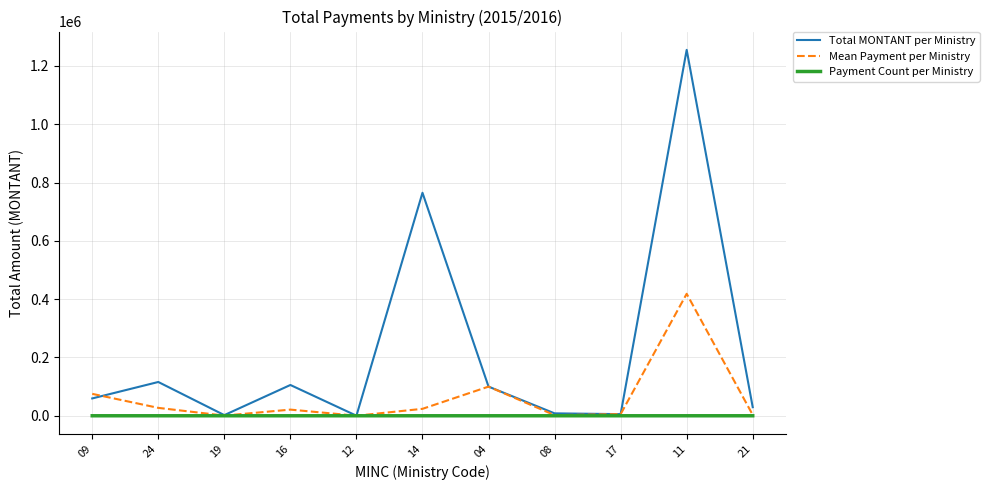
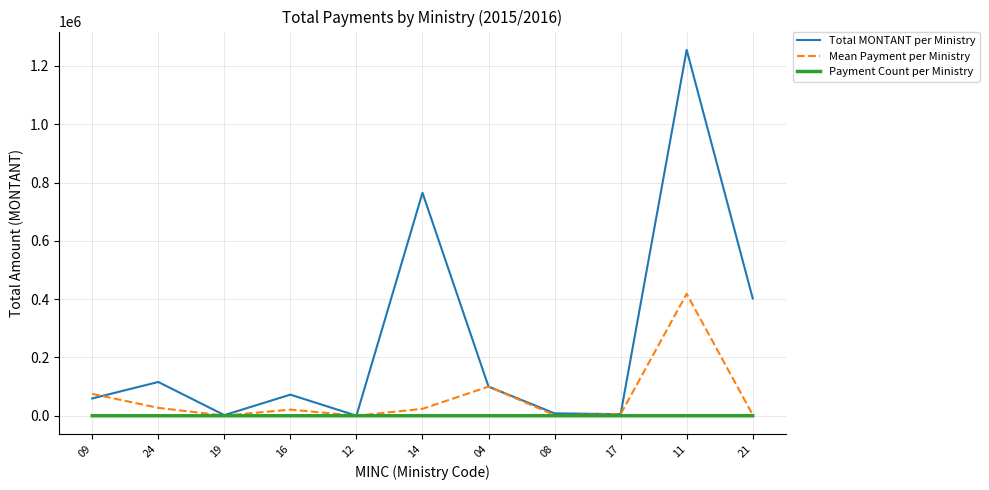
Total MONTANT per Ministry, 16: 110000 -> 70000
Total MONTANT per Ministry, 21: 30000 -> 400000
